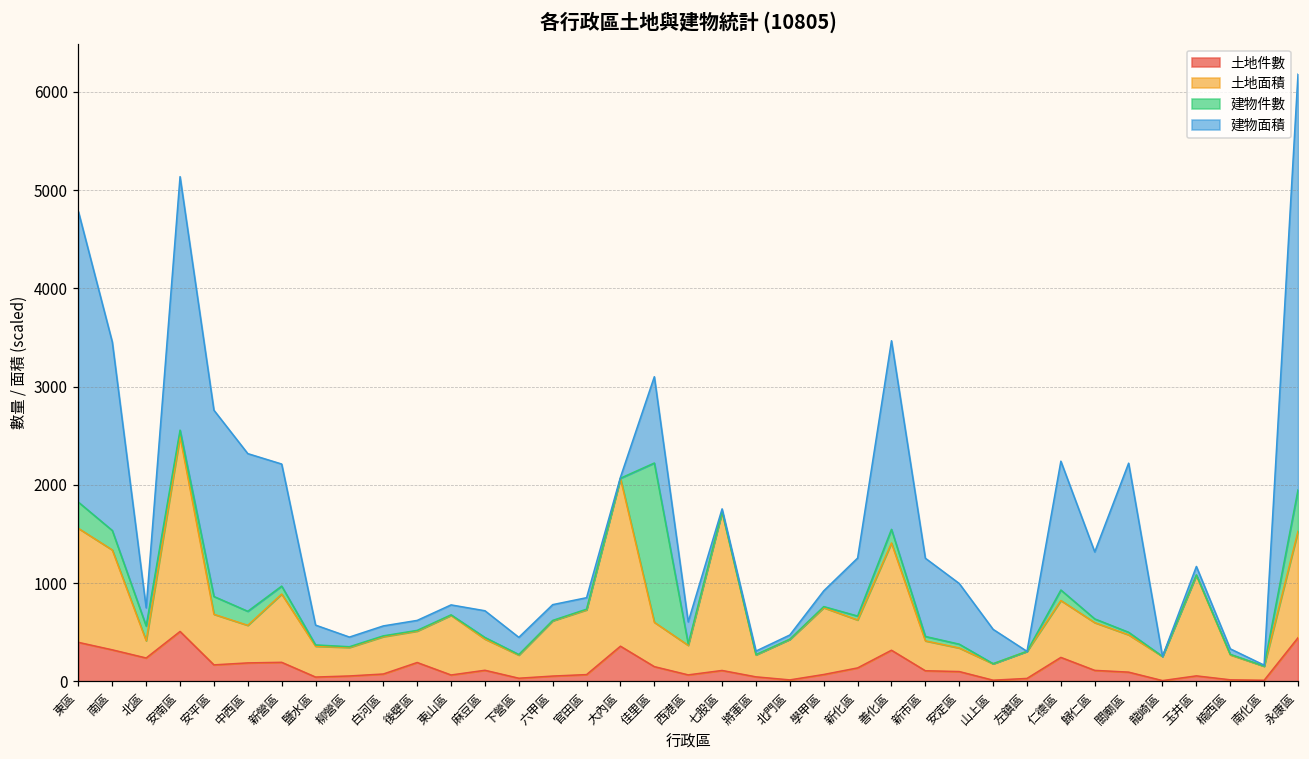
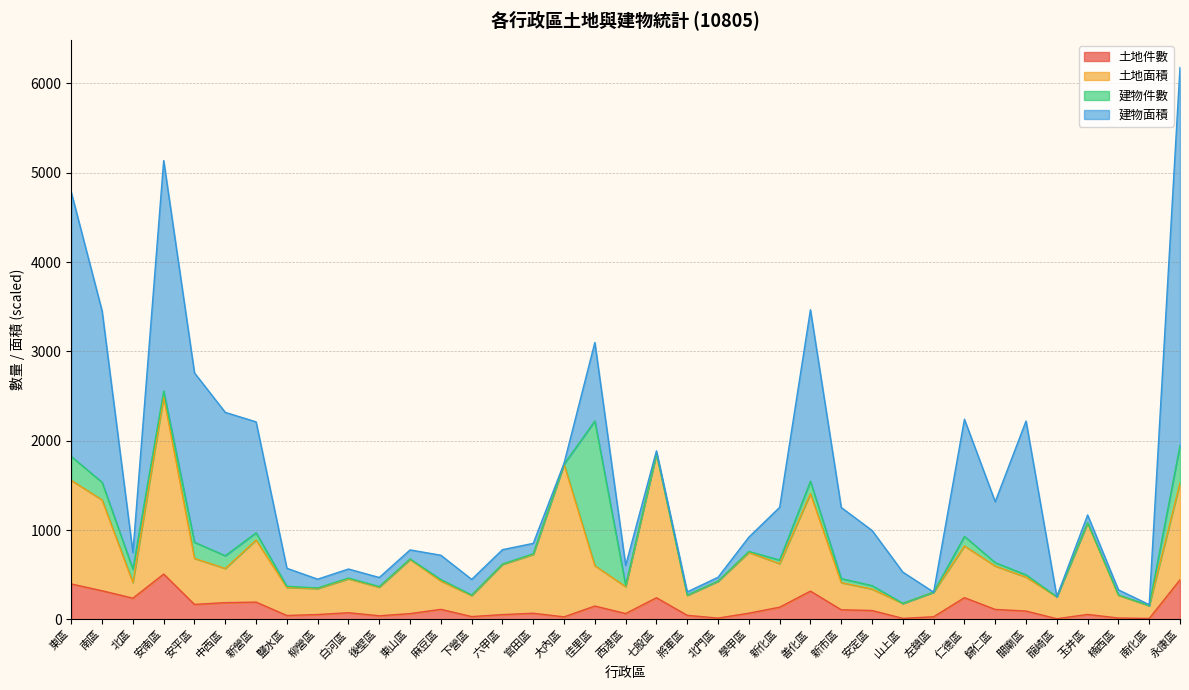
土地件數, 後壁區: 200 -> 0
土地件數, 大內區: 400 -> 0
土地件數, 七股區: 100 -> 200
